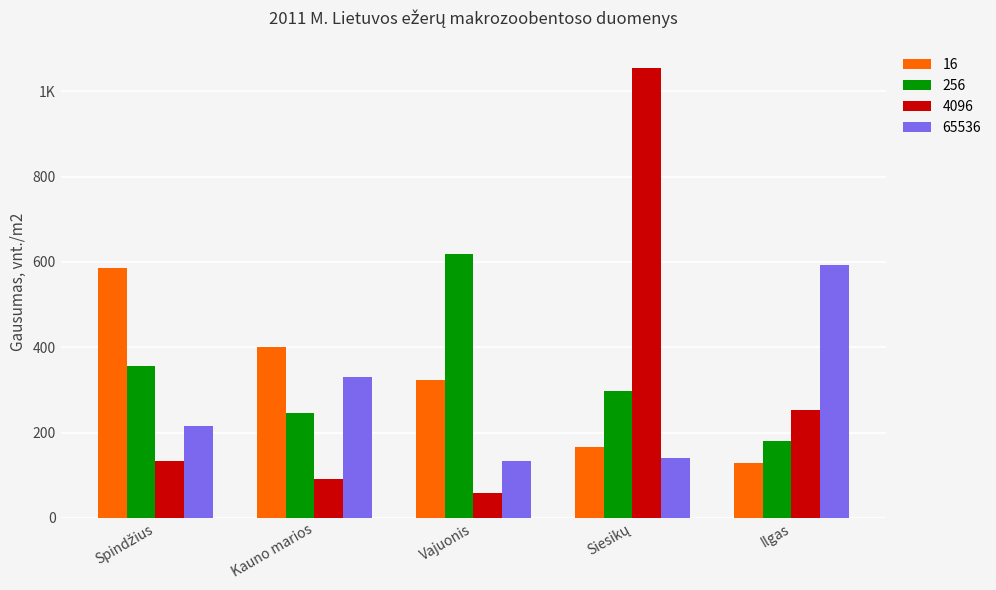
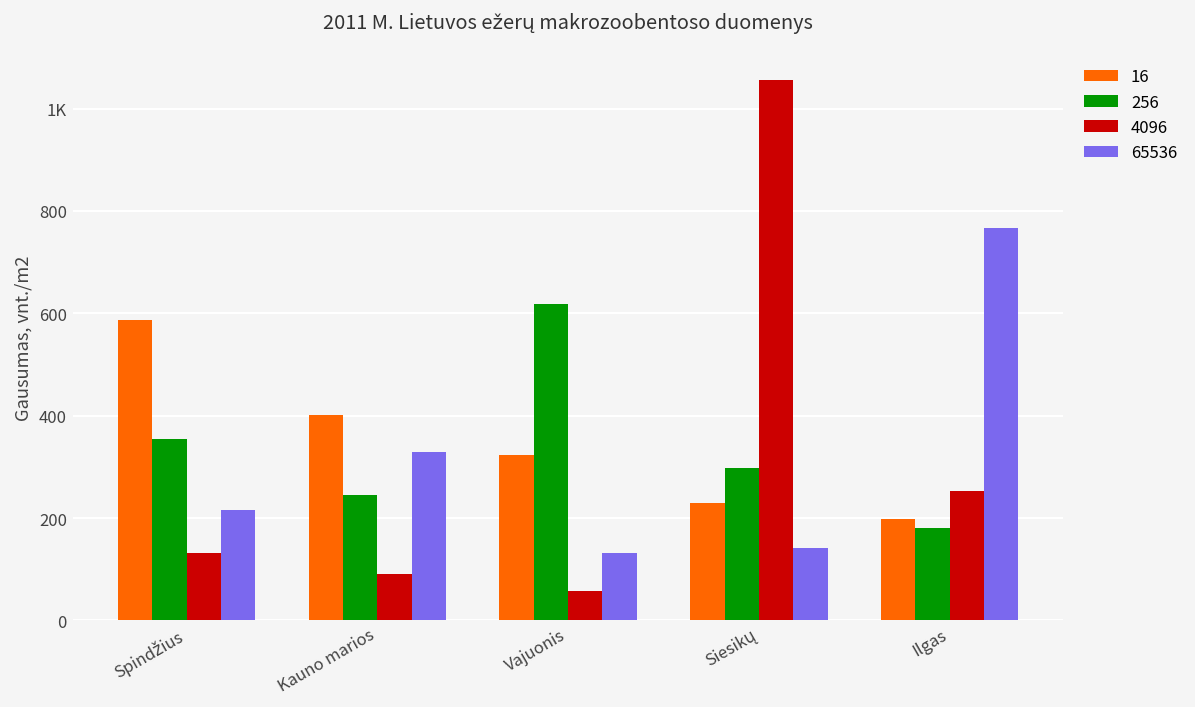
16, Siesikų: 170 -> 230
16, Ilgas: 130 -> 200
65536, Ilgas: 590 -> 770
